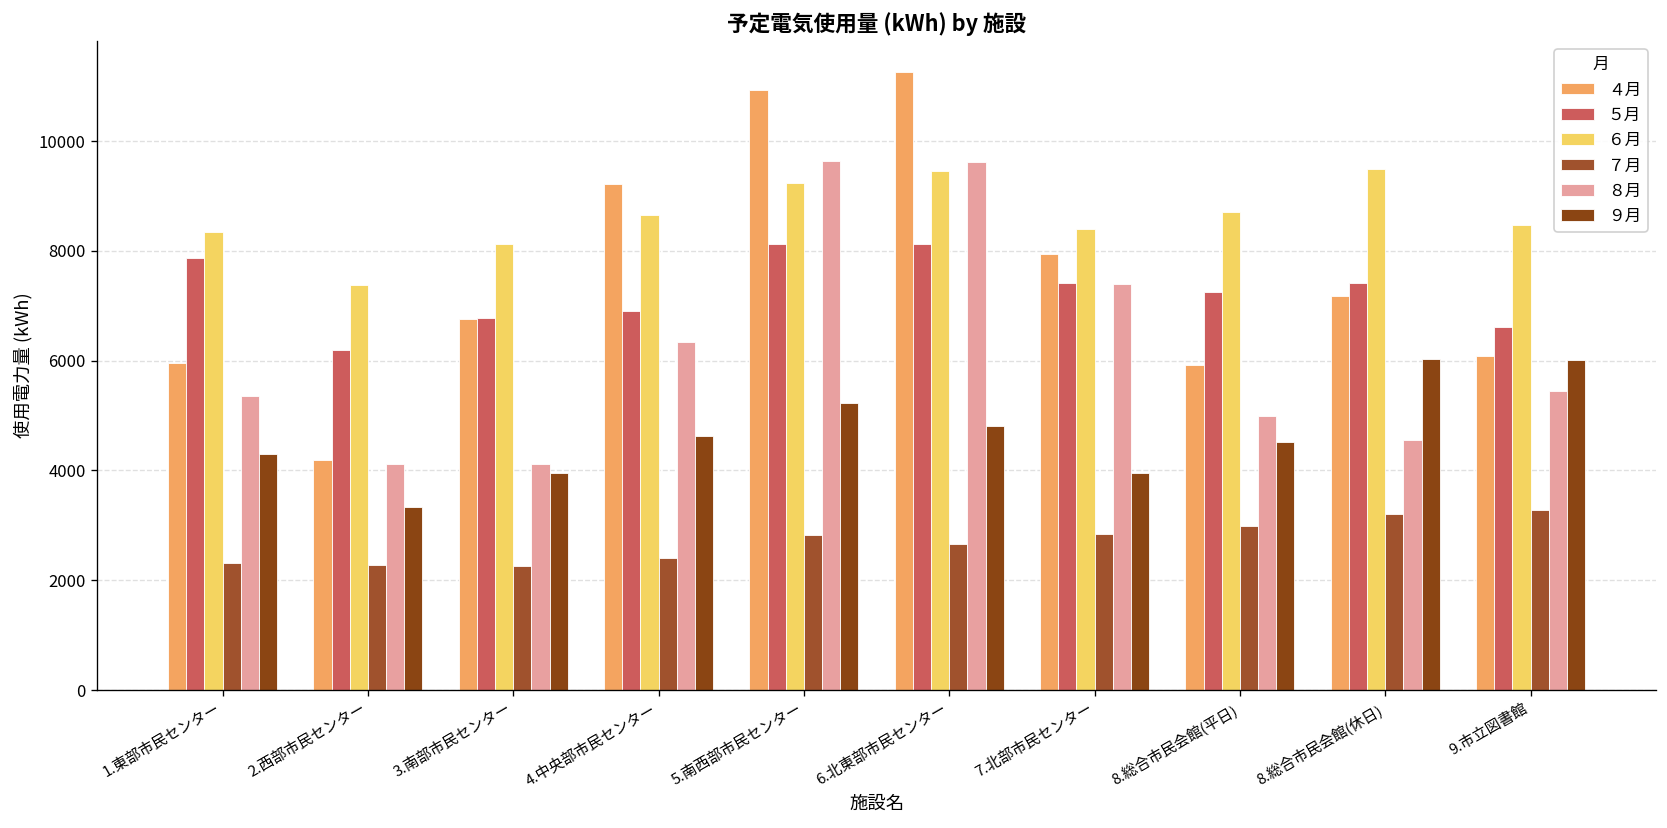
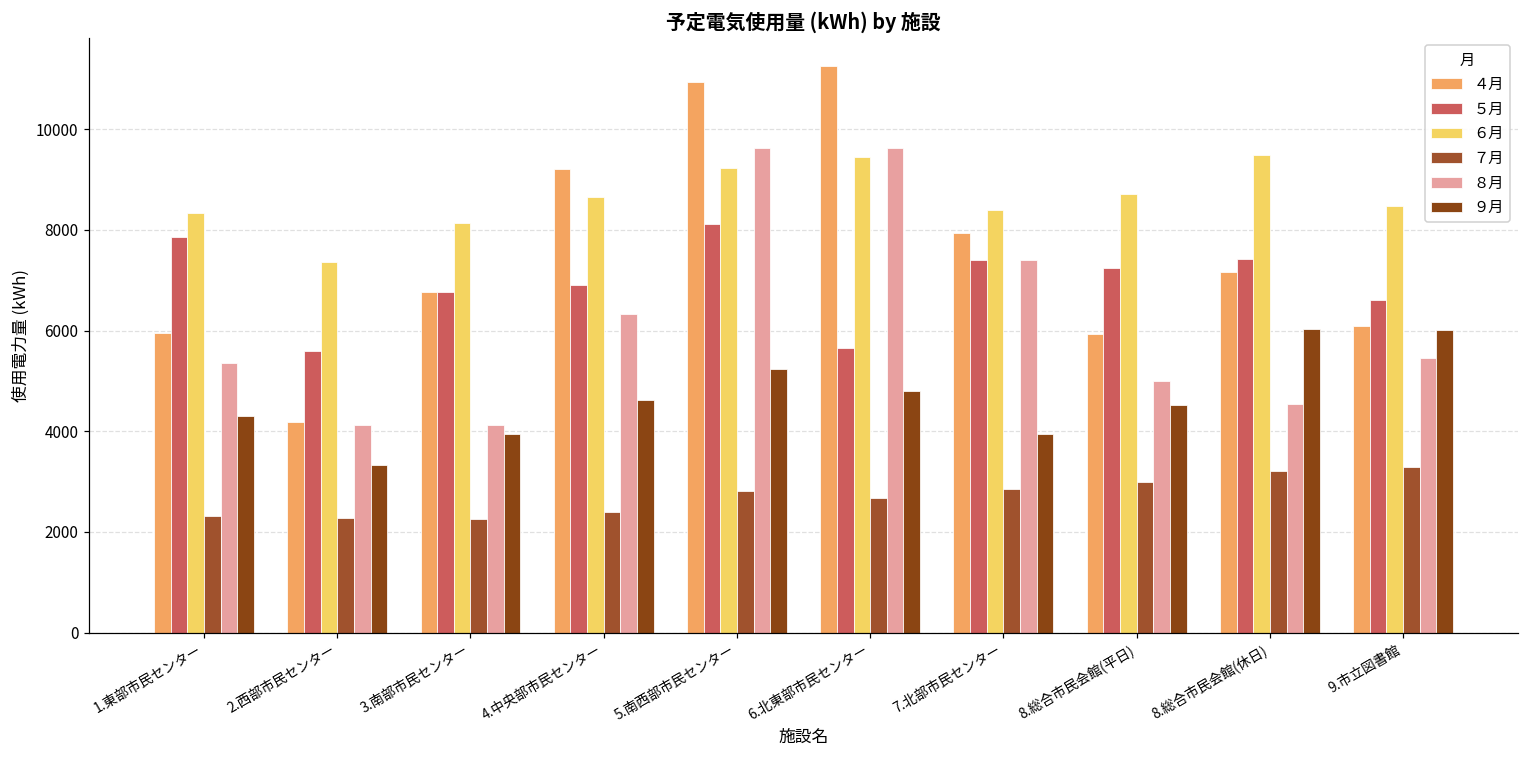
５月, 2.西部市民センター: 6200 -> 5600
５月, 6.北東部市民センター: 8100 -> 5700
